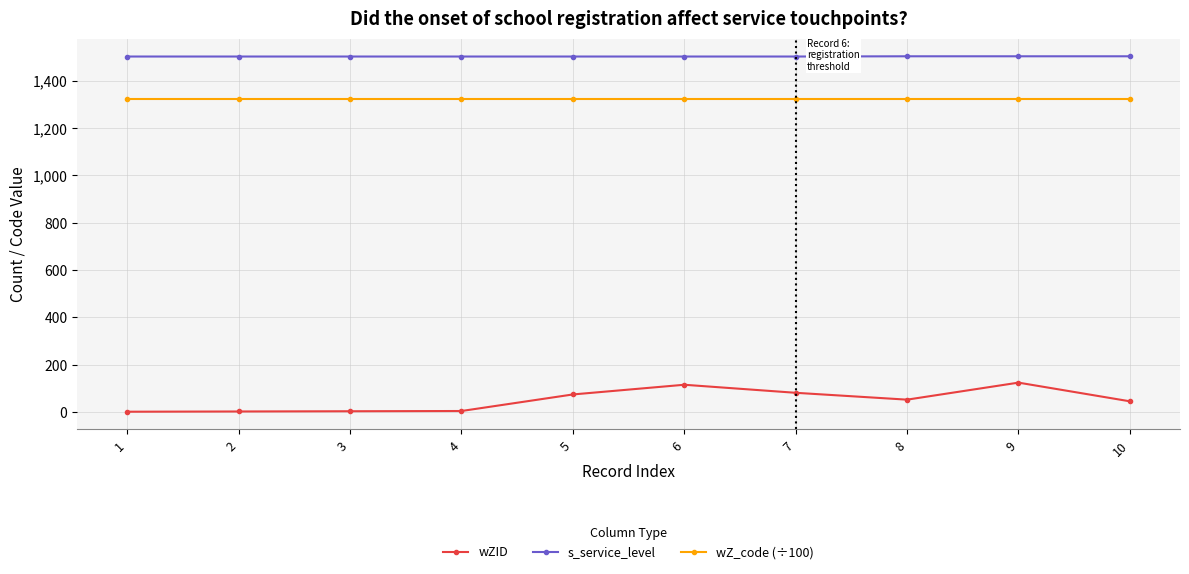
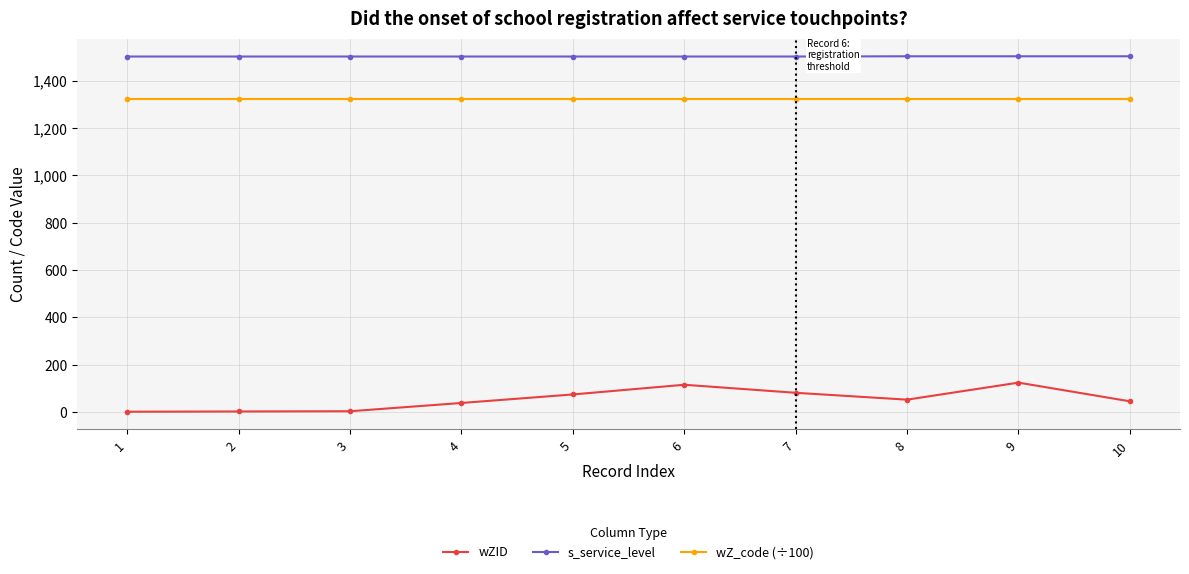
wZID, 4: 0 -> 40
